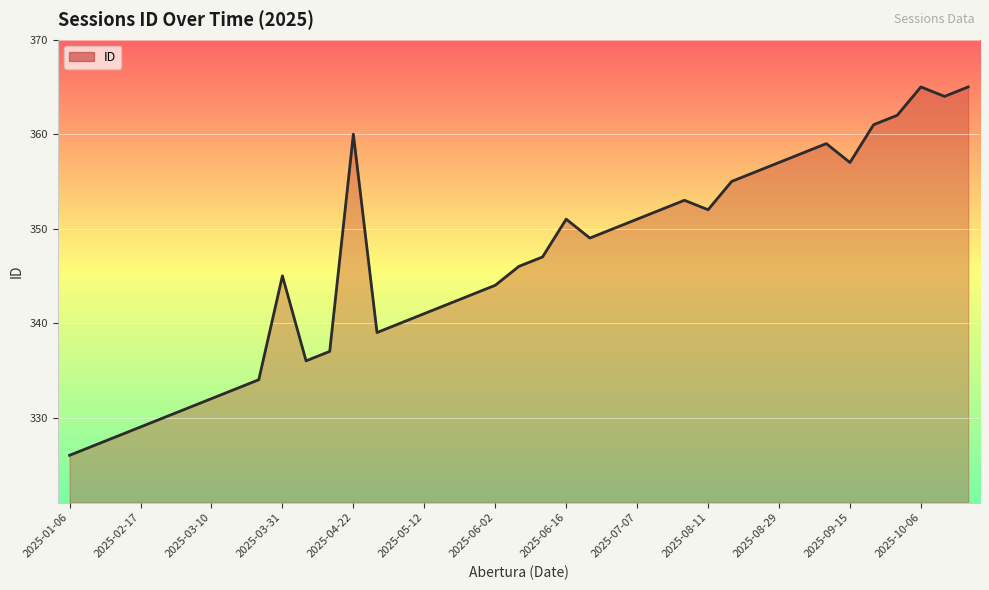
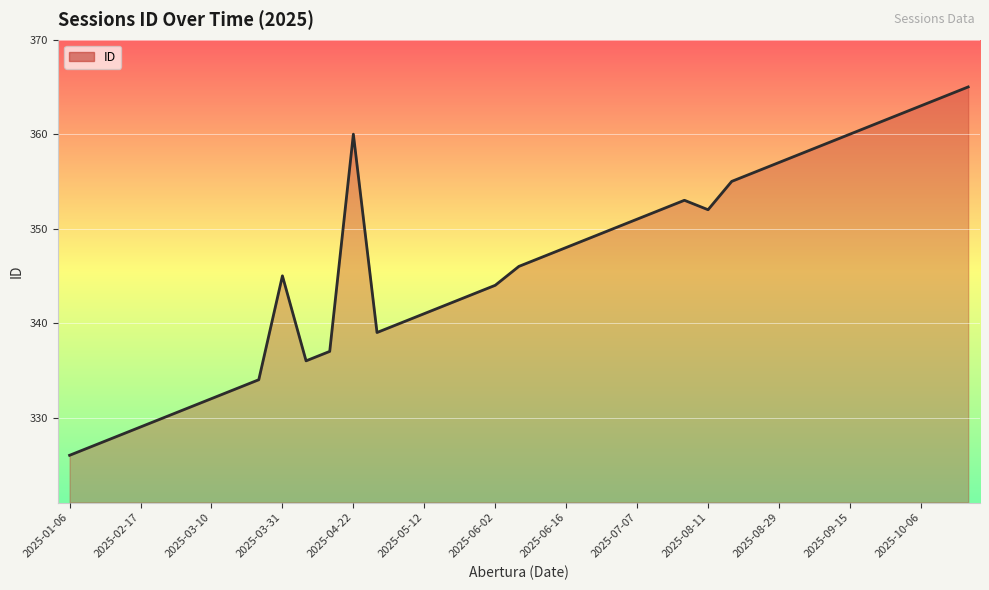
2025-06-16: 351 -> 348
2025-09-15: 357 -> 360
2025-10-06: 365 -> 363
